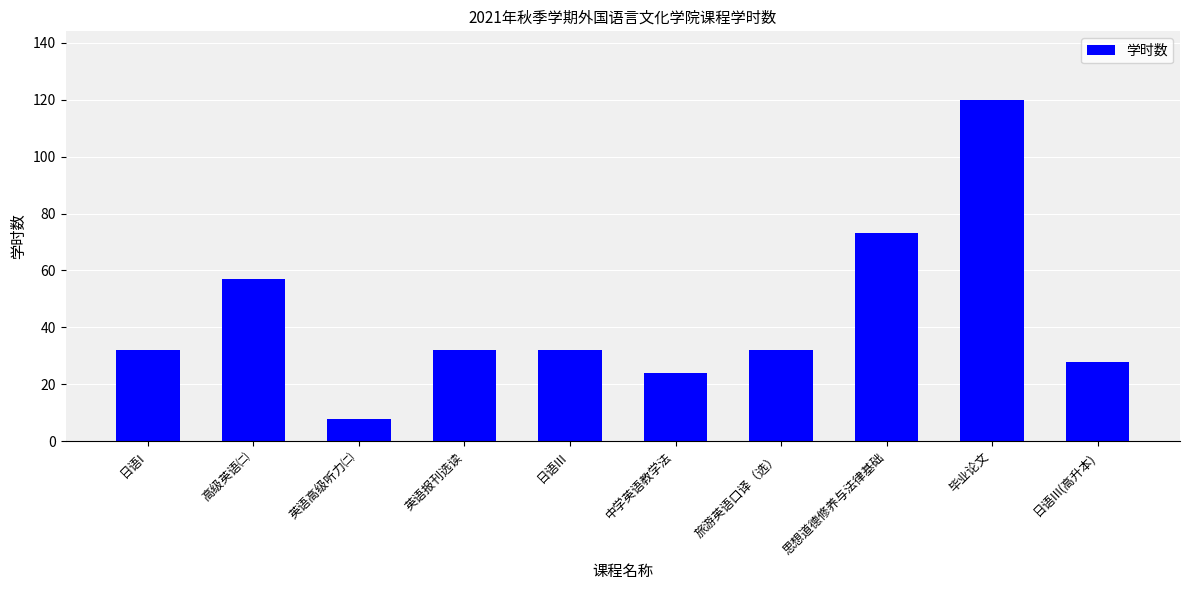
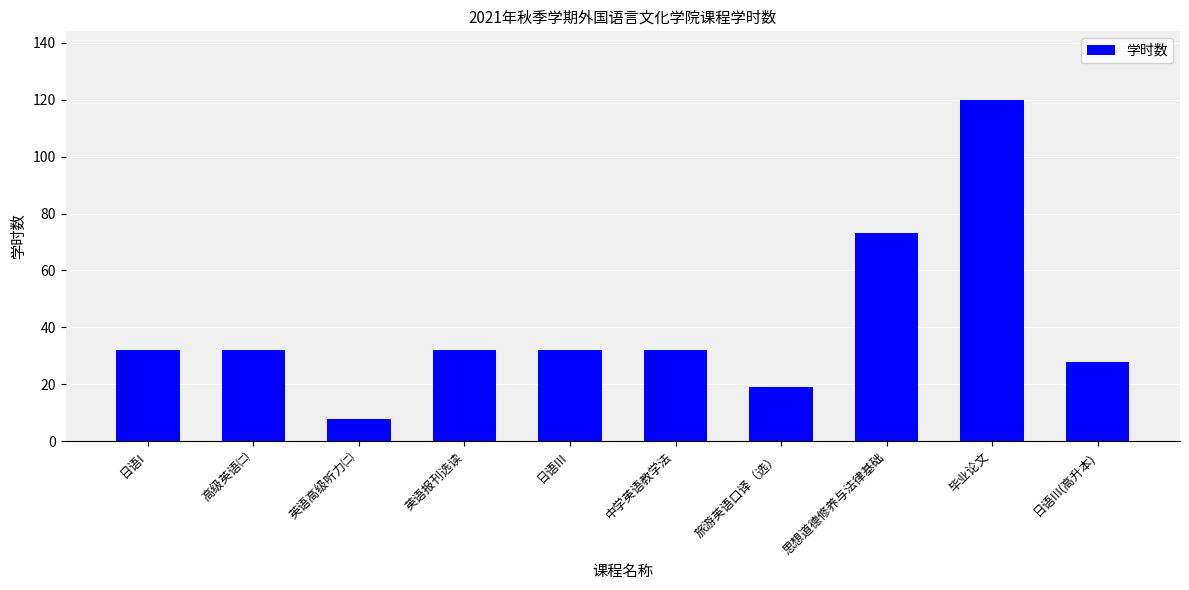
高级英语㈡: 57 -> 32
中学英语教学法: 24 -> 32
旅游英语口译（选）: 32 -> 19
